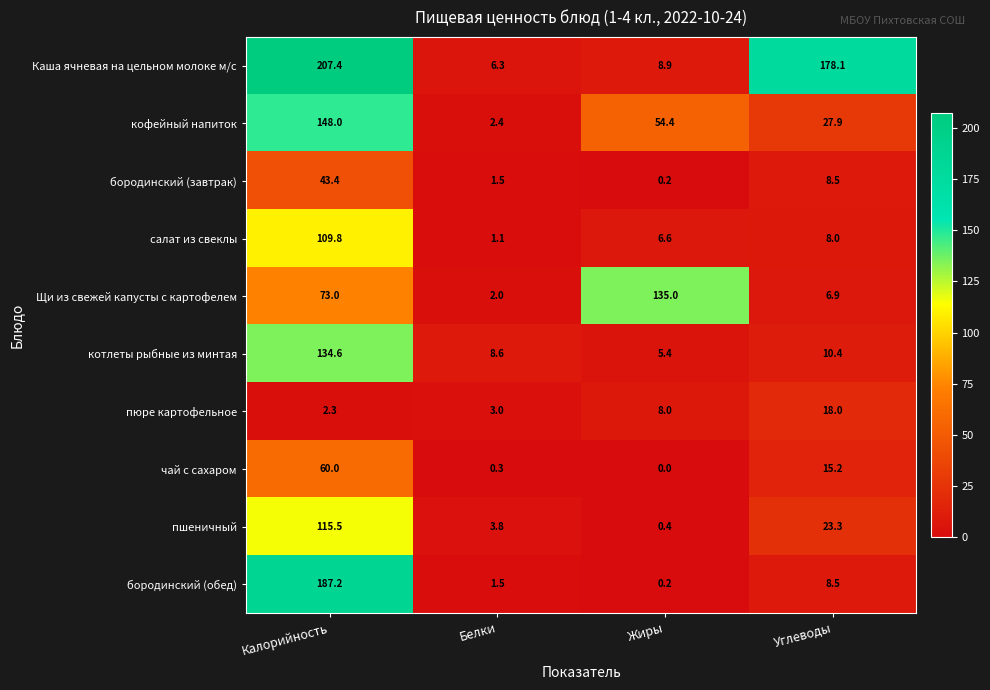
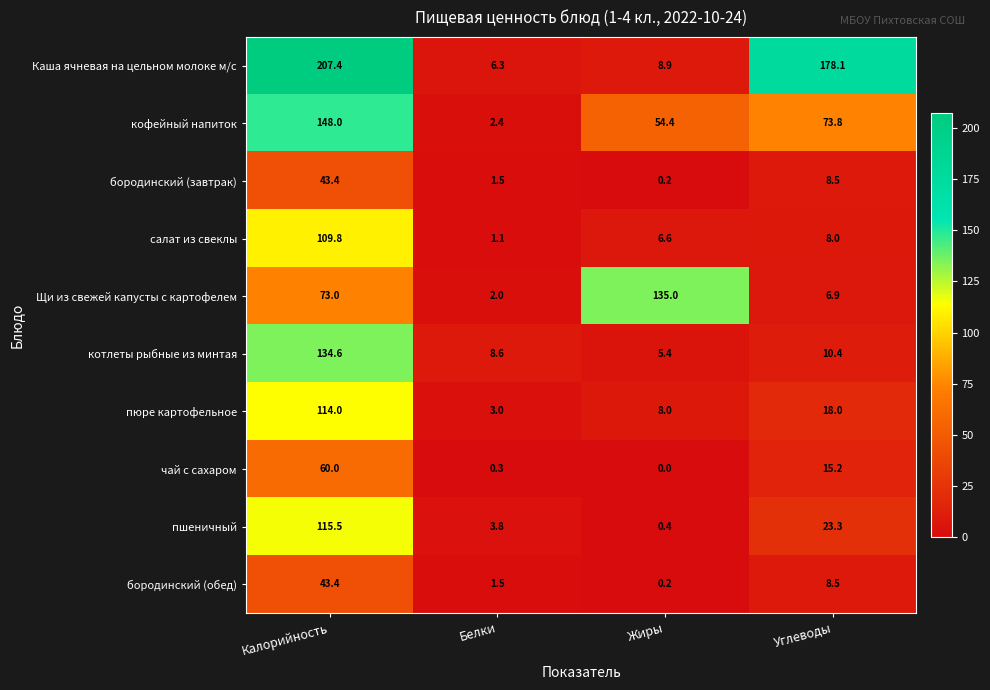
кофейный напиток, Углеводы: 27.9 -> 73.8
пюре картофельное, Калорийность: 2.3 -> 114.0
бородинский (обед), Калорийность: 187.2 -> 43.4
